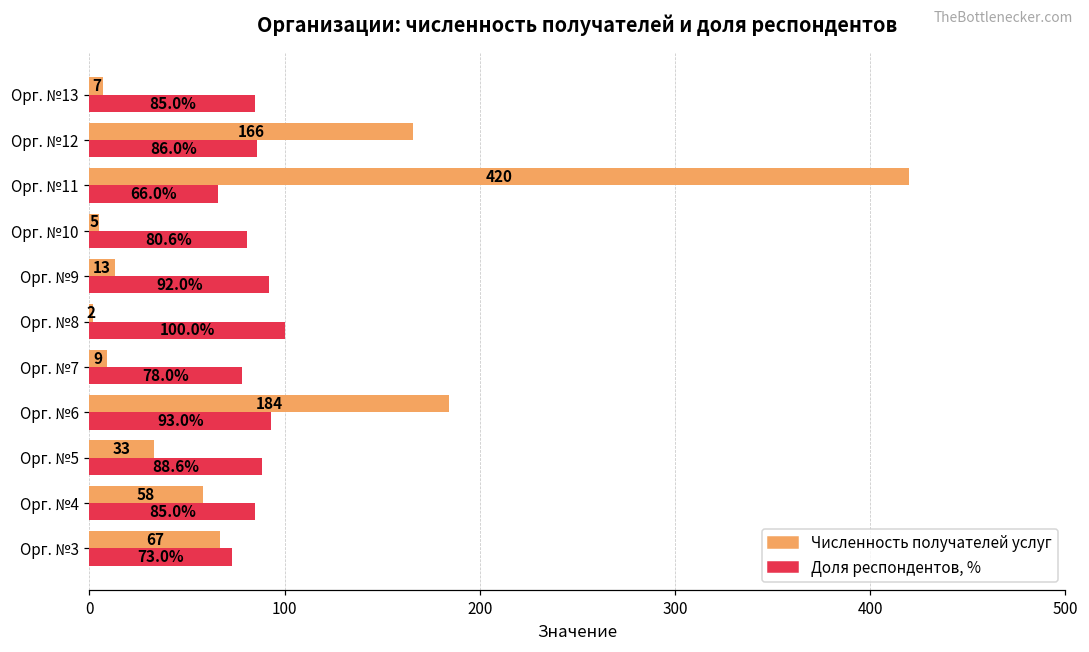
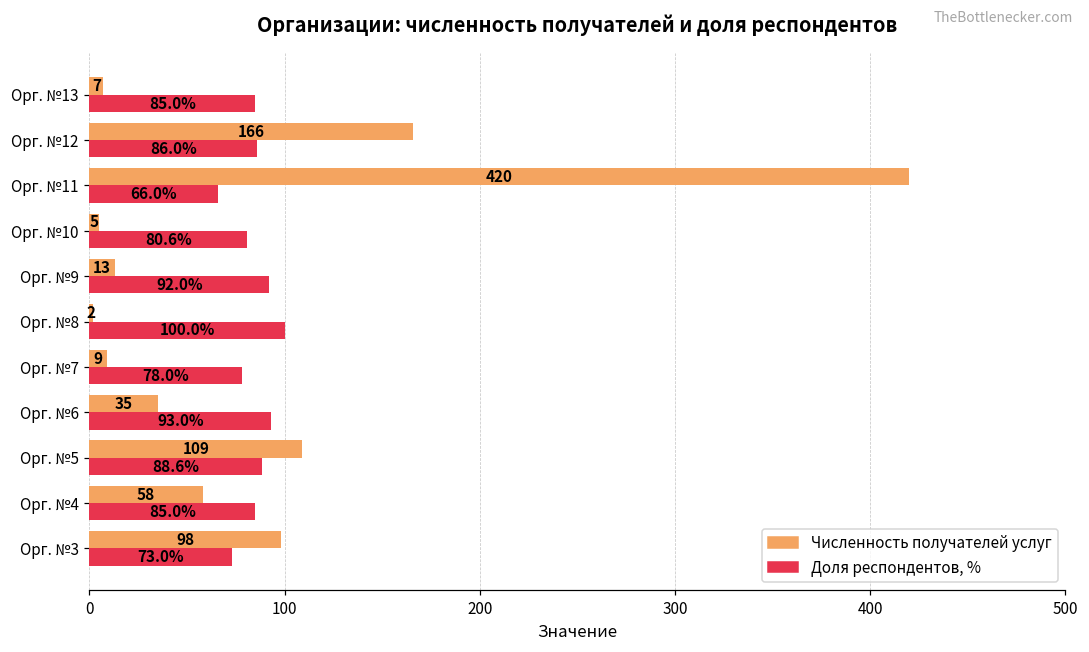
Численность получателей услуг, Орг. №6: 184 -> 35
Численность получателей услуг, Орг. №5: 33 -> 109
Численность получателей услуг, Орг. №3: 67 -> 98
